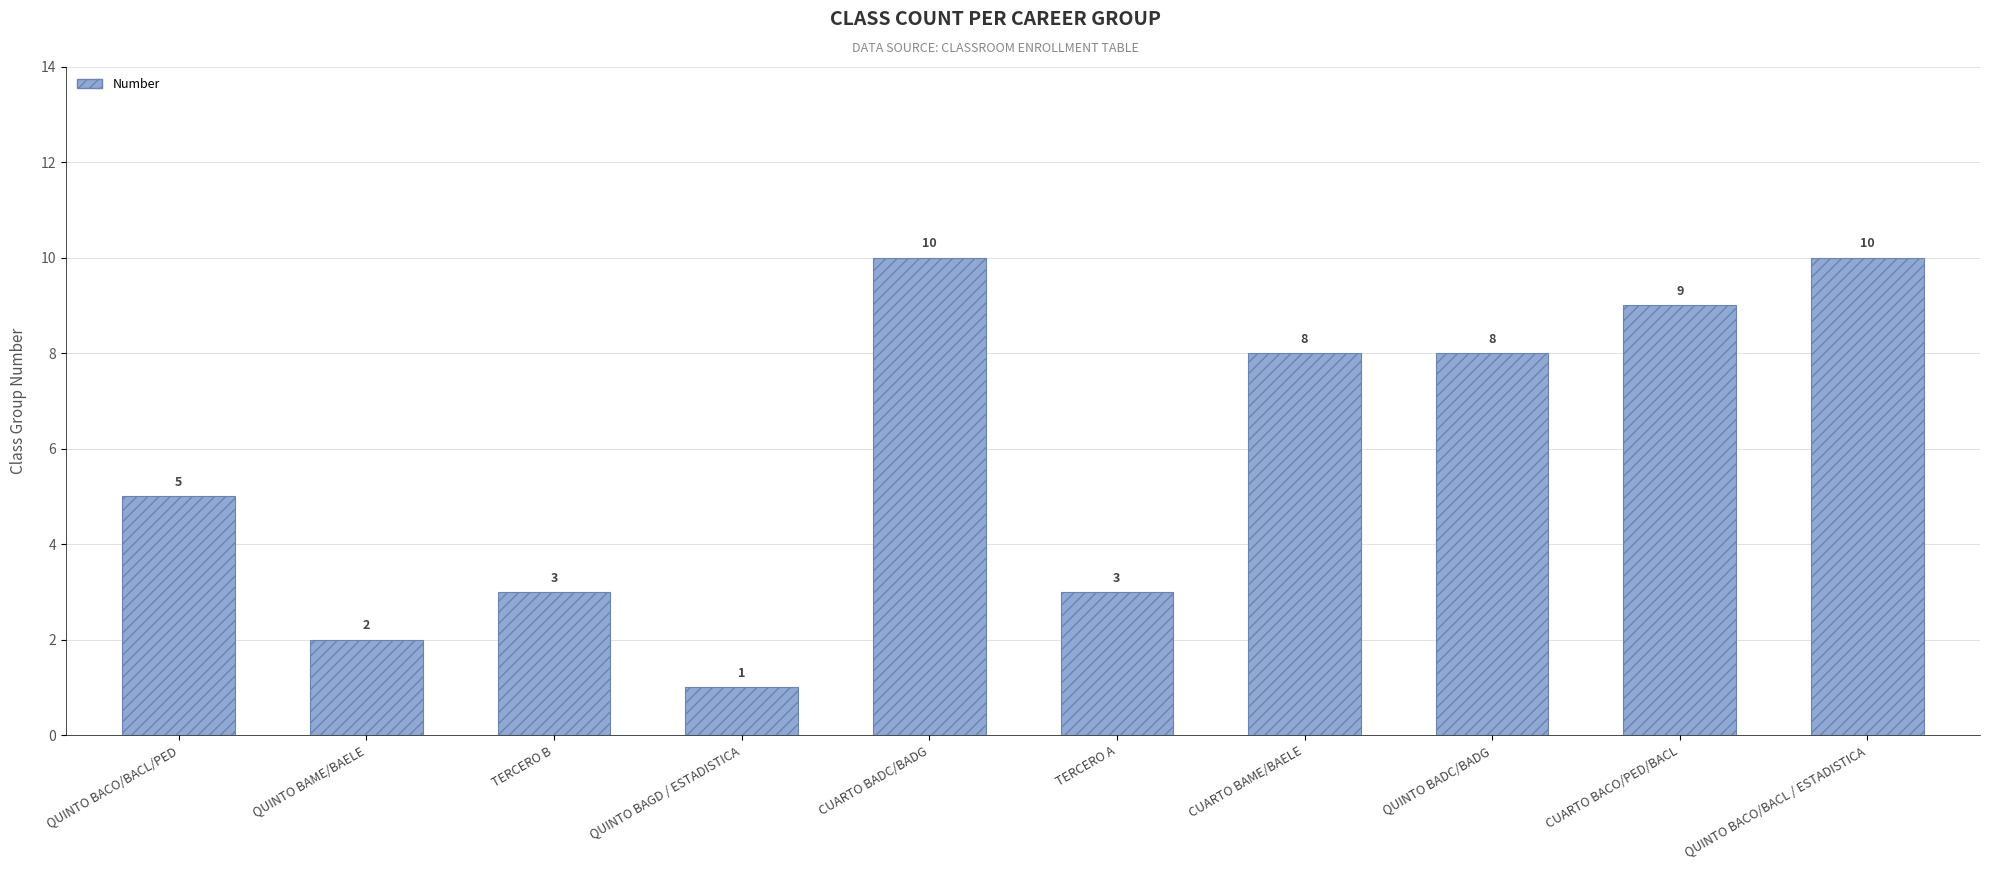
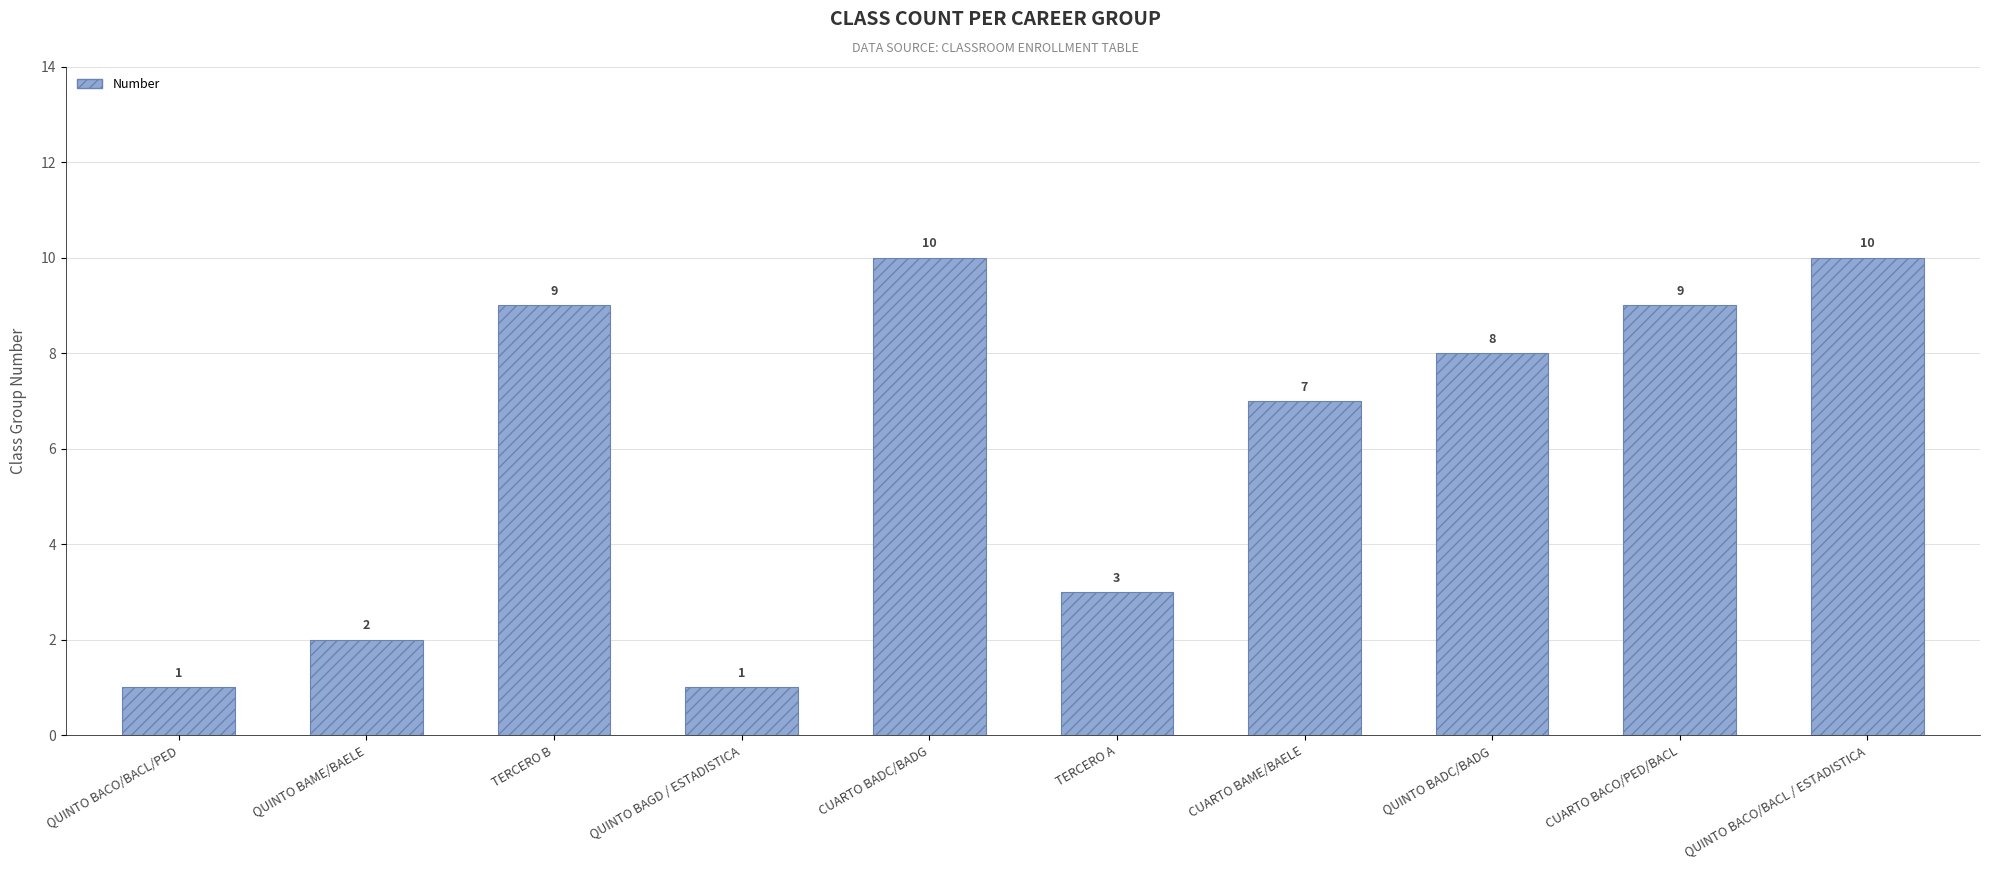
QUINTO BACO/BACL/PED: 5 -> 1
TERCERO B: 3 -> 9
CUARTO BAME/BAELE: 8 -> 7
